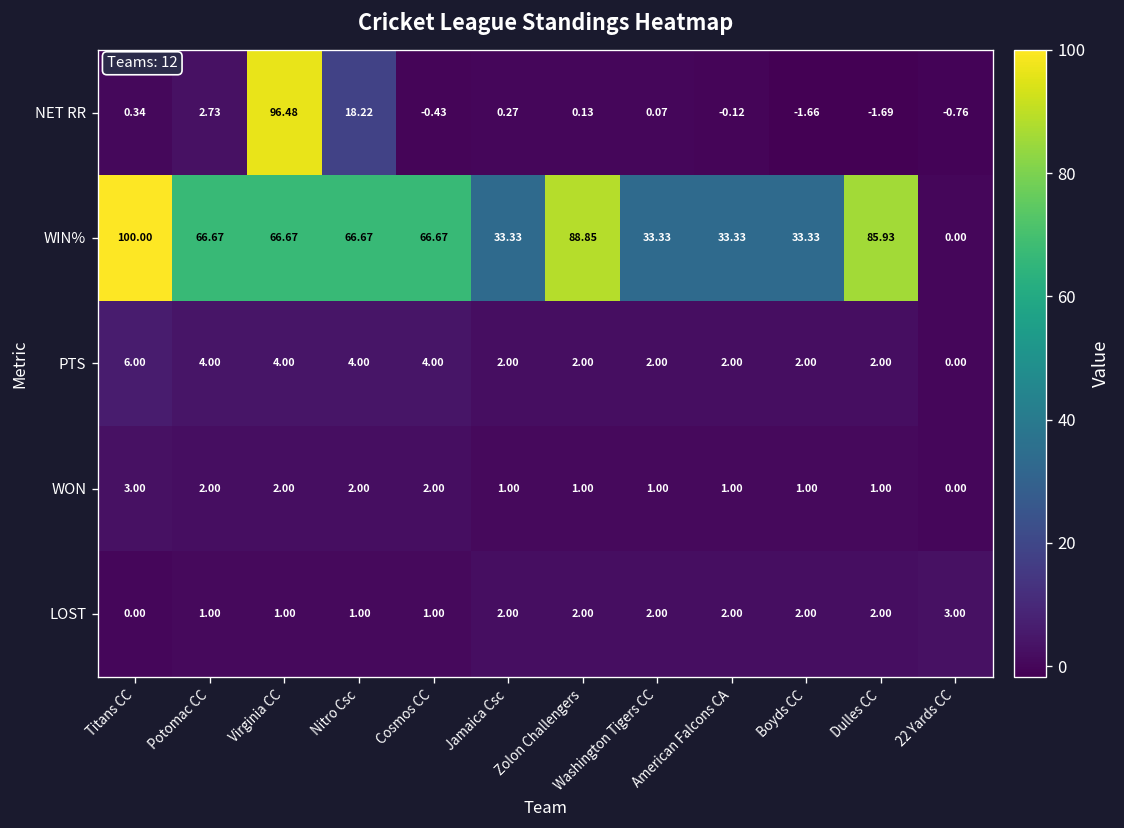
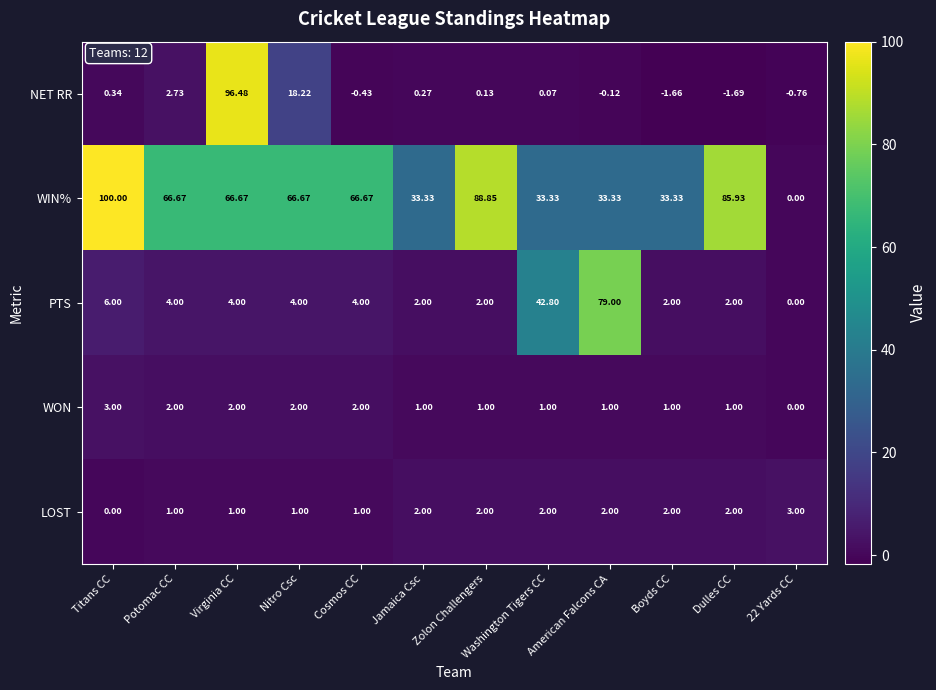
PTS, Washington Tigers CC: 2.00 -> 42.80
PTS, American Falcons CA: 2.00 -> 79.00
